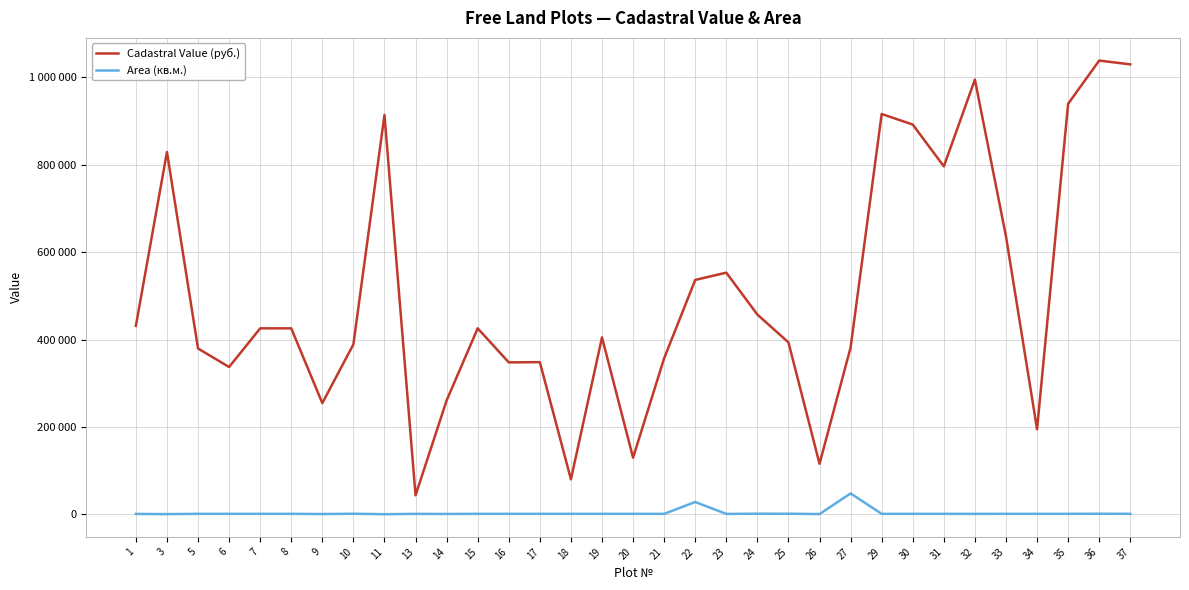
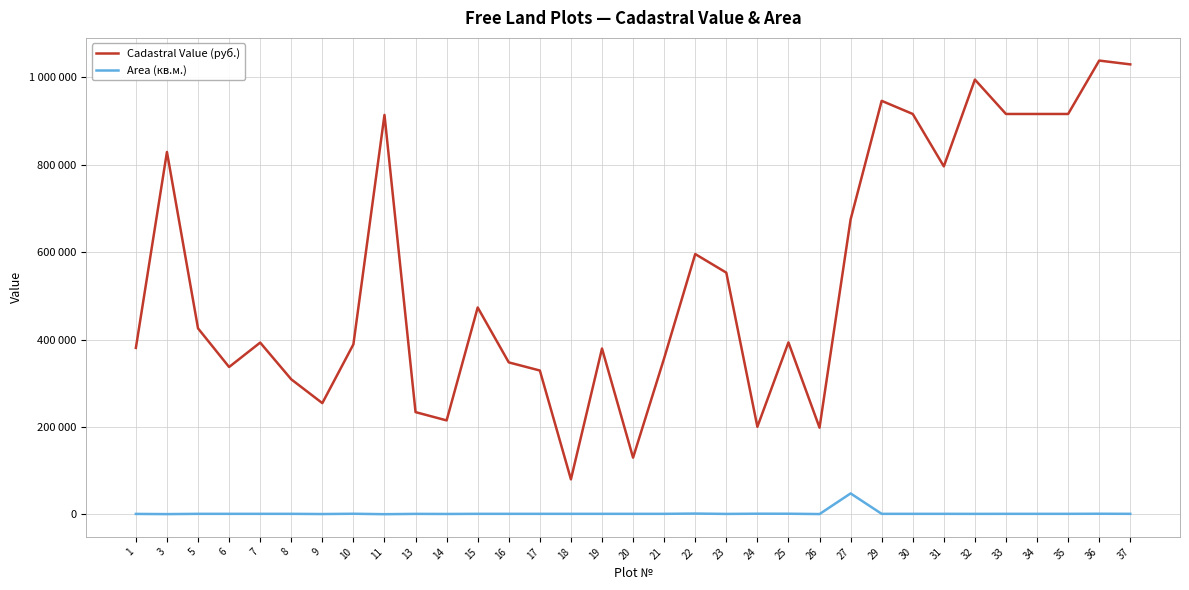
Cadastral Value (руб.), 1: 430000 -> 380000
Cadastral Value (руб.), 5: 380000 -> 430000
Cadastral Value (руб.), 7: 430000 -> 390000
Cadastral Value (руб.), 8: 430000 -> 310000
Cadastral Value (руб.), 13: 40000 -> 230000
Cadastral Value (руб.), 14: 260000 -> 220000
Cadastral Value (руб.), 15: 430000 -> 470000
Cadastral Value (руб.), 17: 350000 -> 330000
Cadastral Value (руб.), 19: 400000 -> 380000
Cadastral Value (руб.), 22: 540000 -> 600000
Area (кв.м.), 22: 30000 -> 0
Cadastral Value (руб.), 24: 460000 -> 200000
Cadastral Value (руб.), 26: 120000 -> 200000
Cadastral Value (руб.), 27: 380000 -> 670000
Cadastral Value (руб.), 29: 920000 -> 950000
Cadastral Value (руб.), 30: 890000 -> 920000
Cadastral Value (руб.), 33: 640000 -> 920000
Cadastral Value (руб.), 34: 190000 -> 920000
Cadastral Value (руб.), 35: 940000 -> 920000
